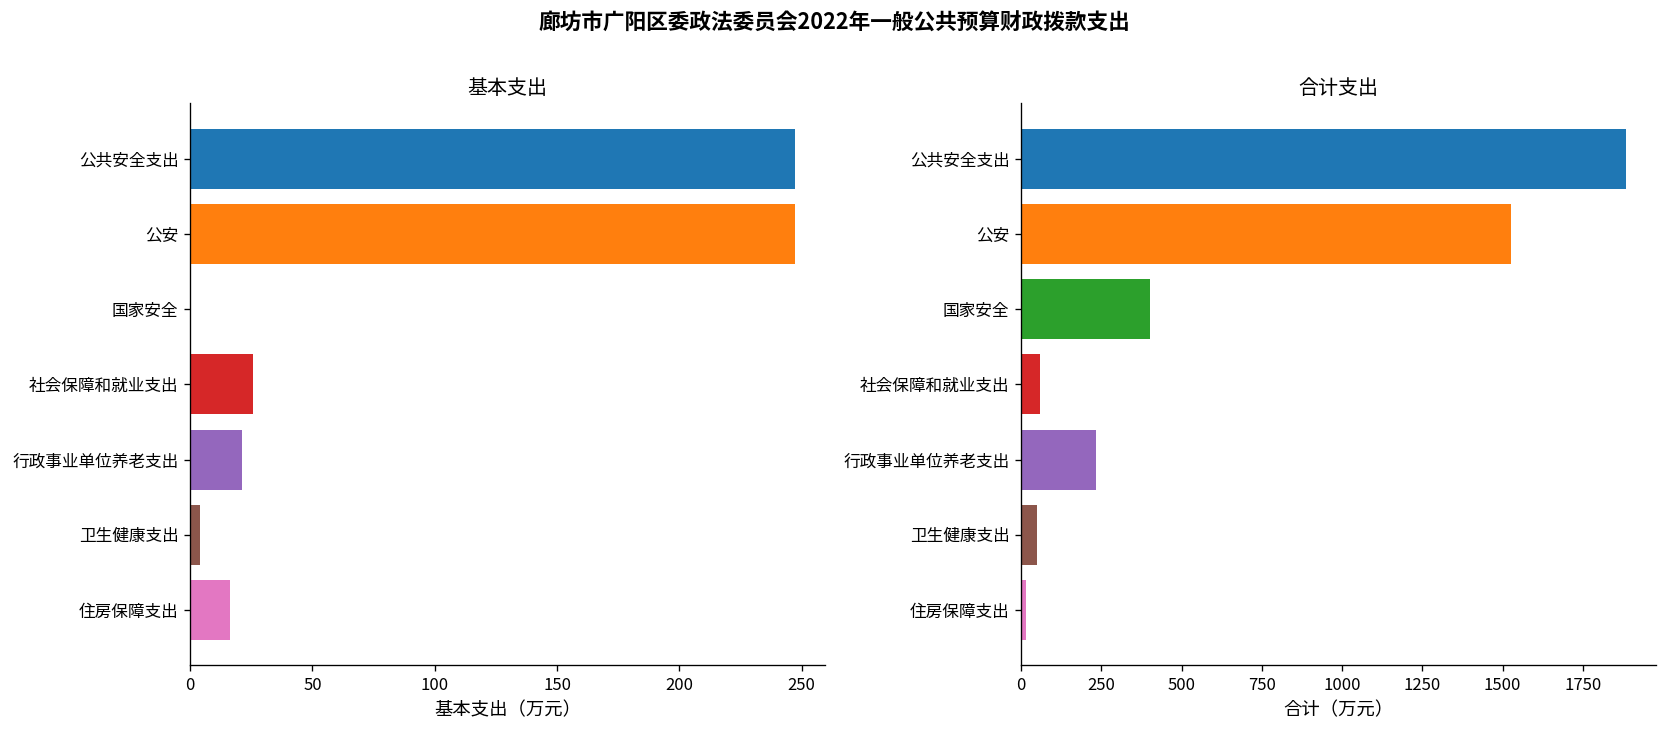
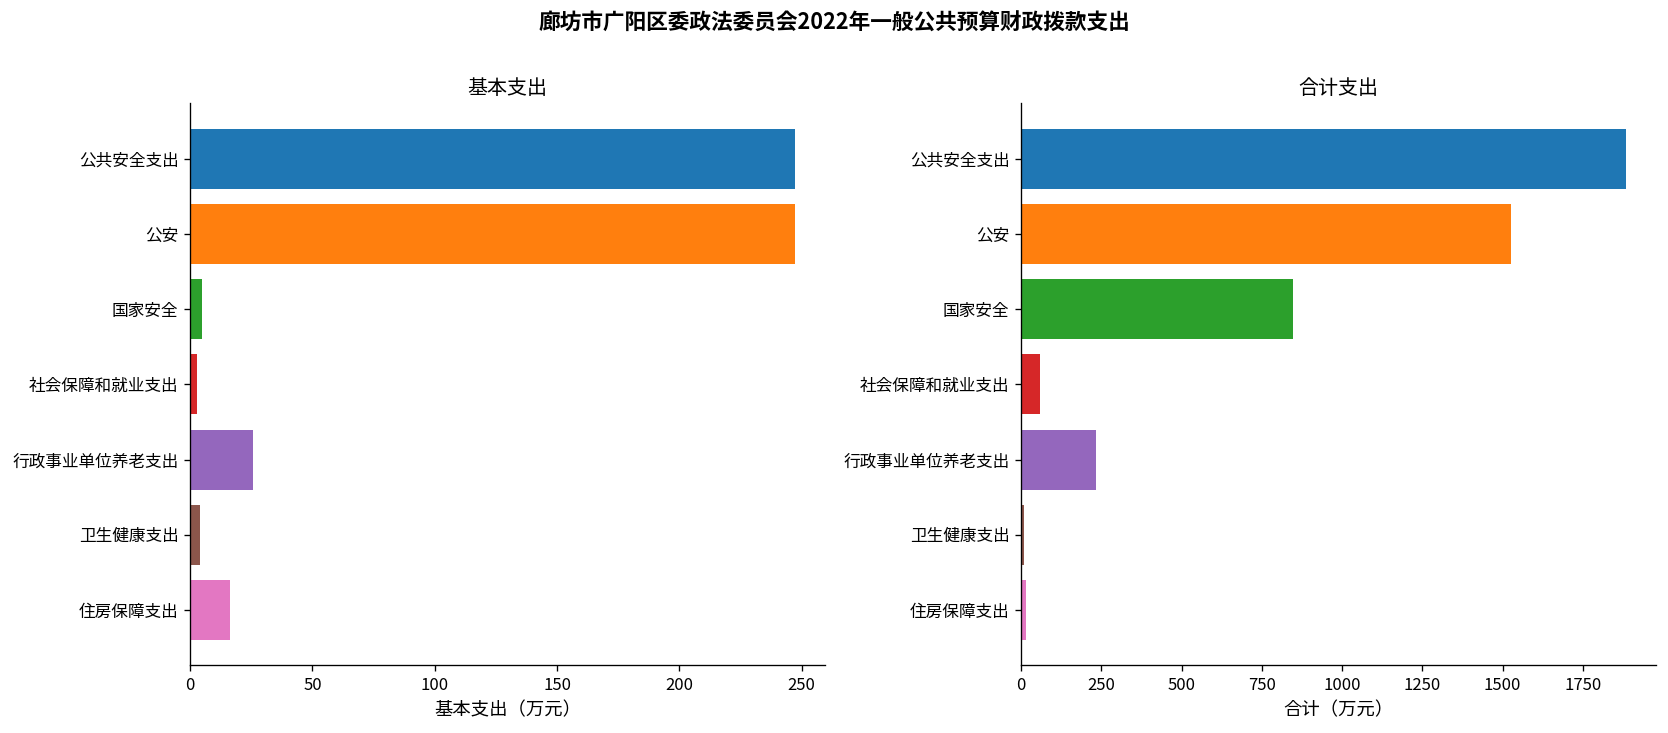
基本支出, 国家安全: 0 -> 5
基本支出, 社会保障和就业支出: 26 -> 3
基本支出, 行政事业单位养老支出: 21 -> 26
合计支出, 国家安全: 400 -> 850
合计支出, 卫生健康支出: 50 -> 10
